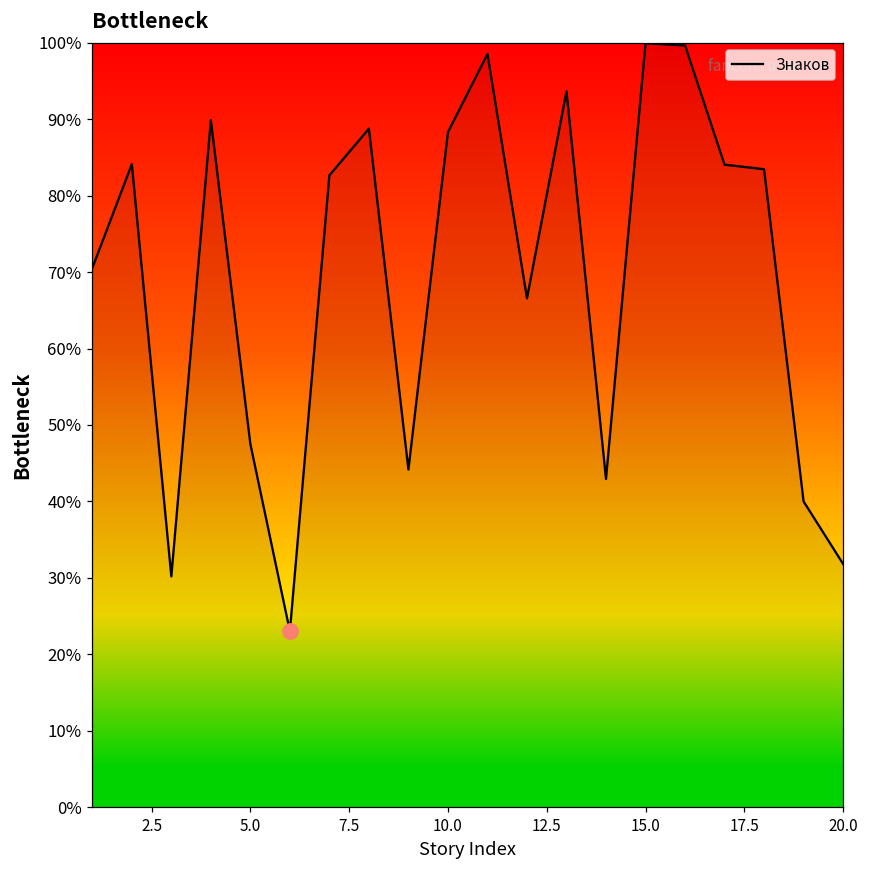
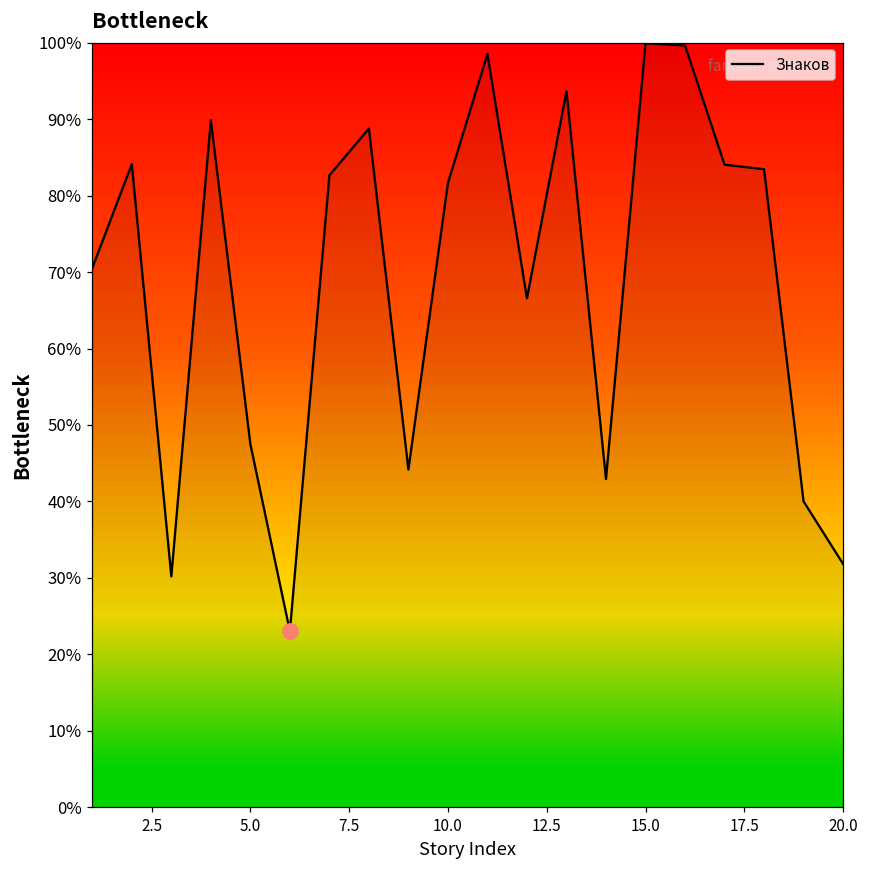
Знаков, 10.0: 88% -> 82%
